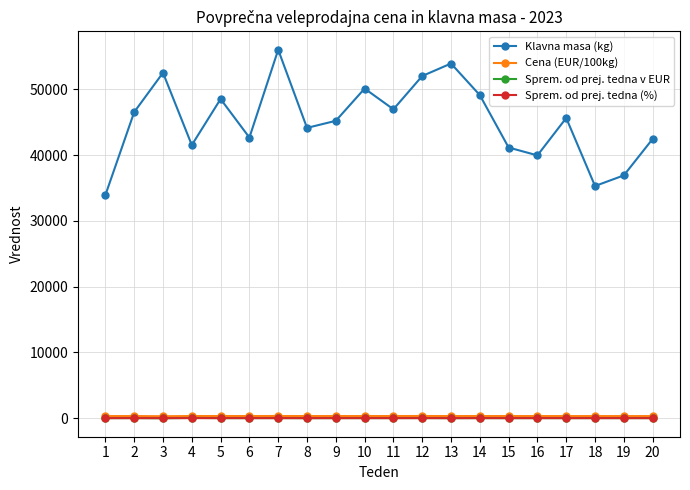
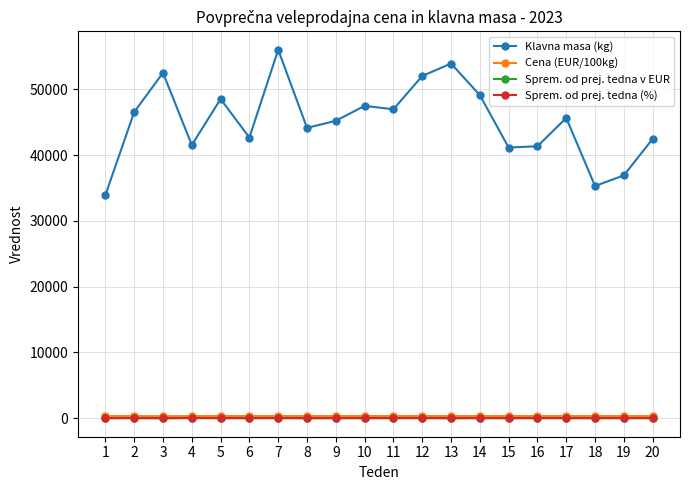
Klavna masa (kg), 10: 50000 -> 47000
Klavna masa (kg), 16: 40000 -> 41000
